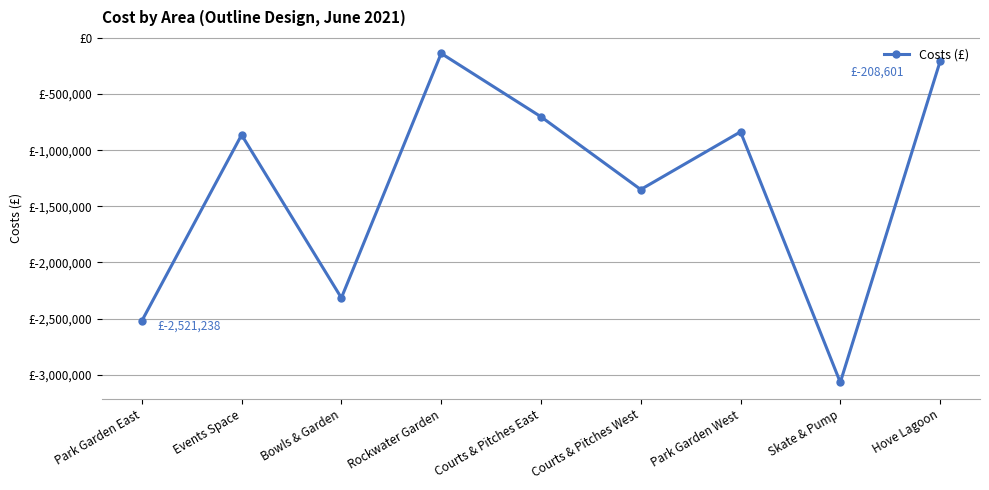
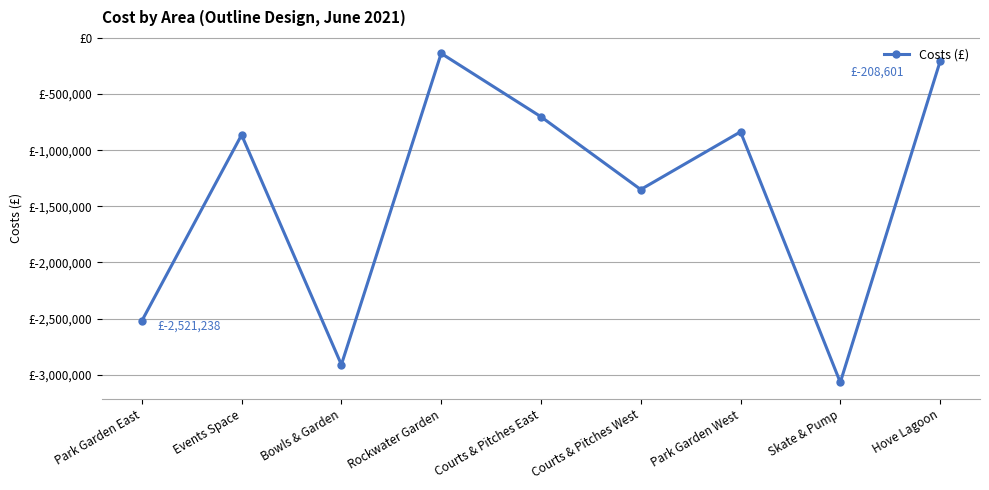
Bowls & Garden: £-2,320,000 -> £-2,910,000
